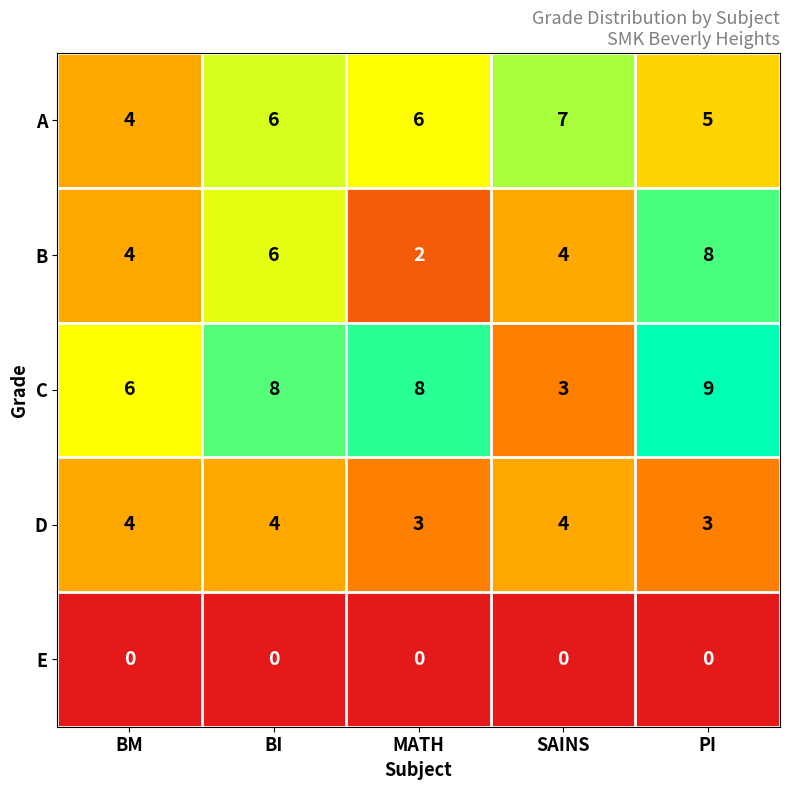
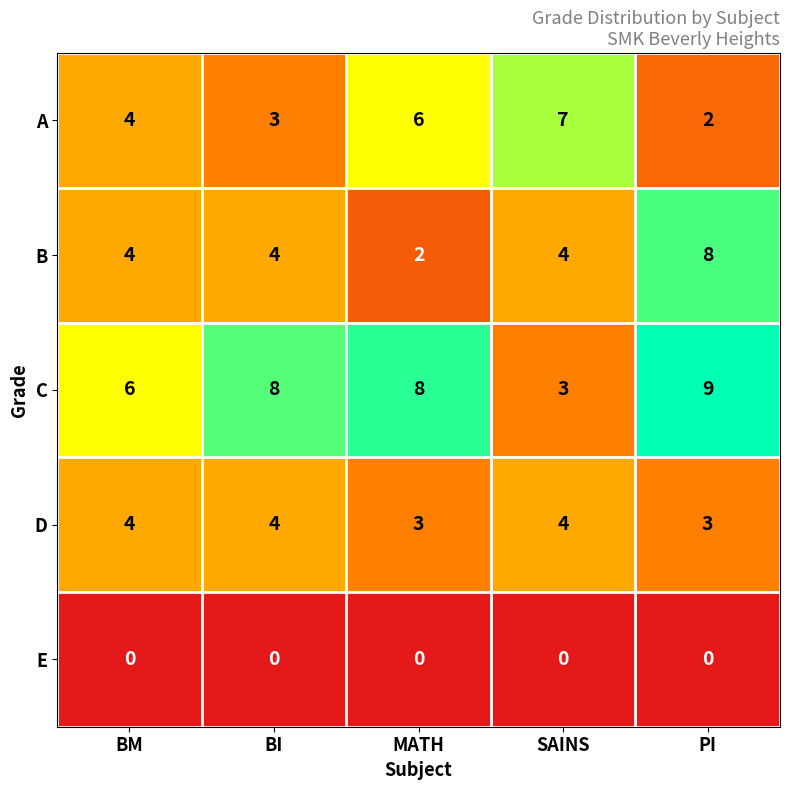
A, BI: 6 -> 3
A, PI: 5 -> 2
B, BI: 6 -> 4
